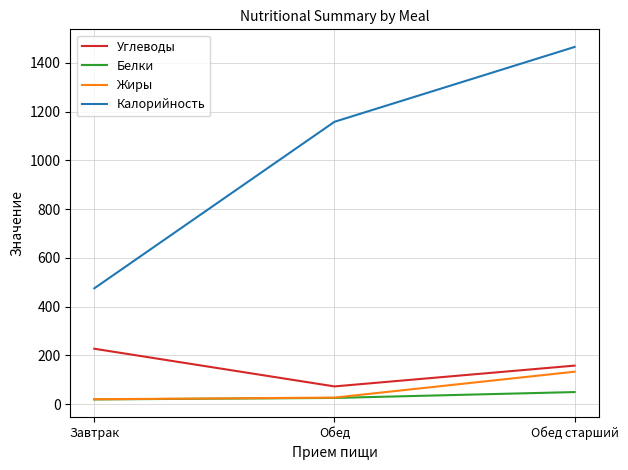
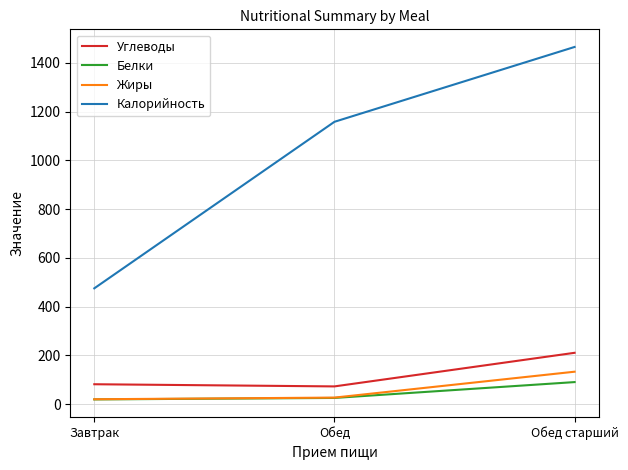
Углеводы, Завтрак: 230 -> 80
Углеводы, Обед старший: 160 -> 210
Белки, Обед старший: 50 -> 90
